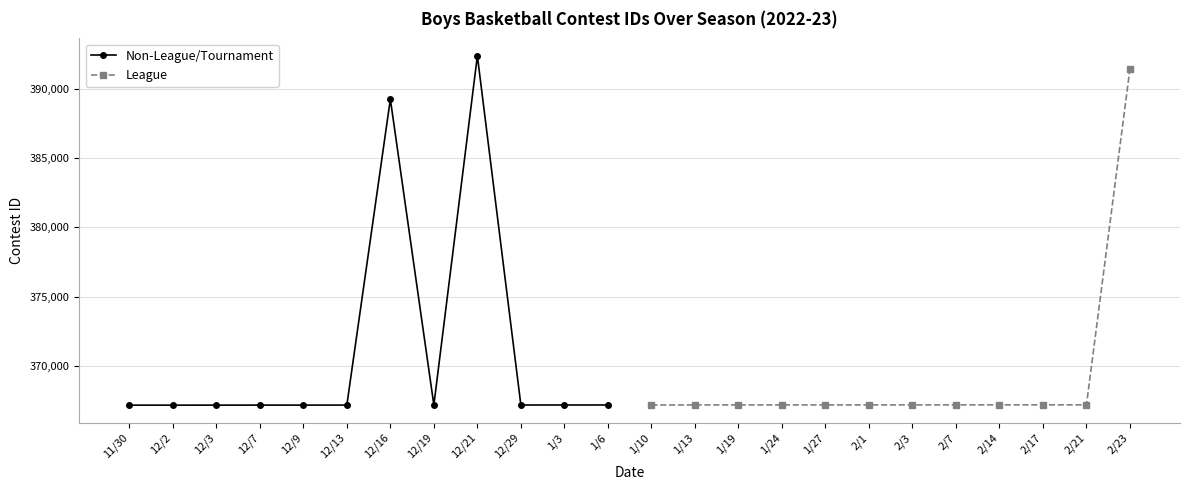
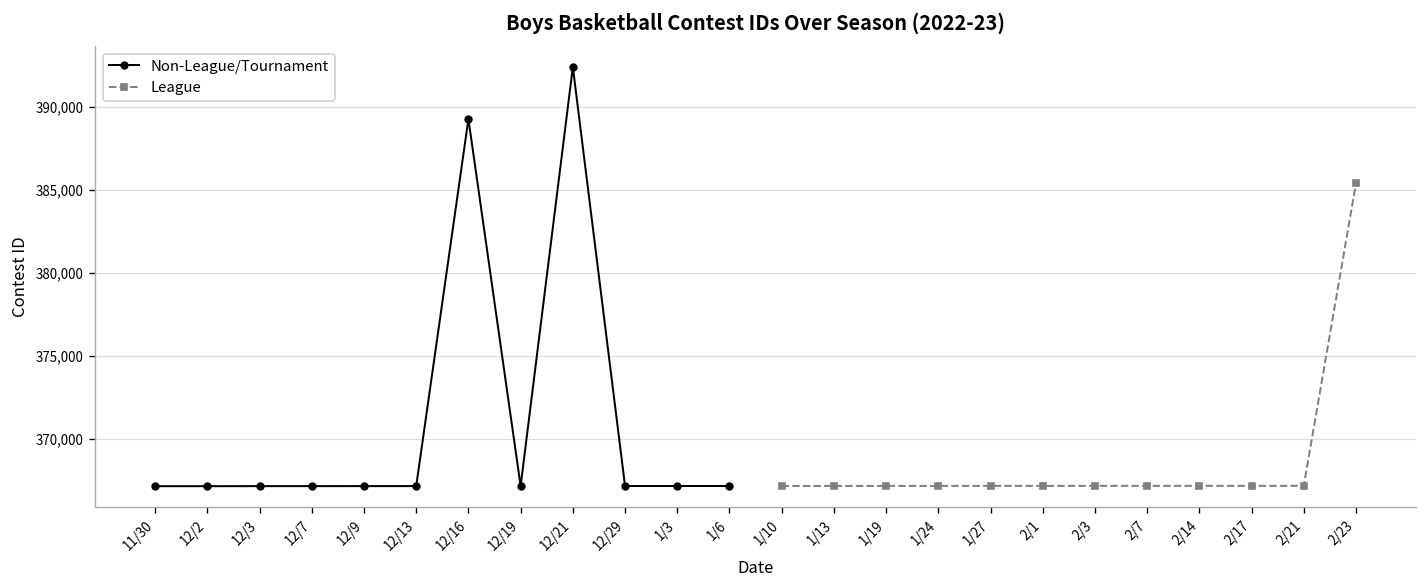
League, 2/23: 391,500 -> 385,400
